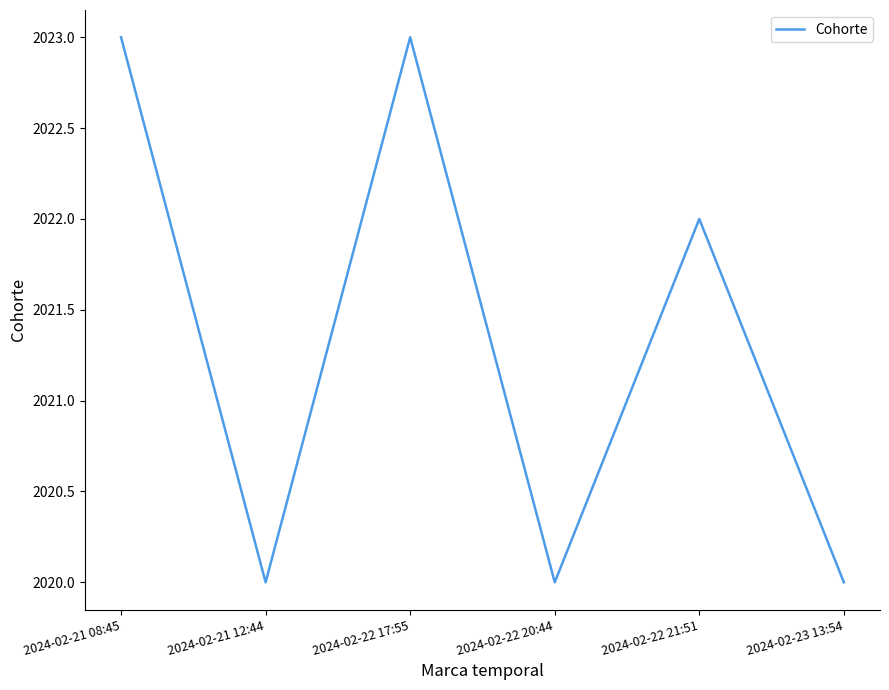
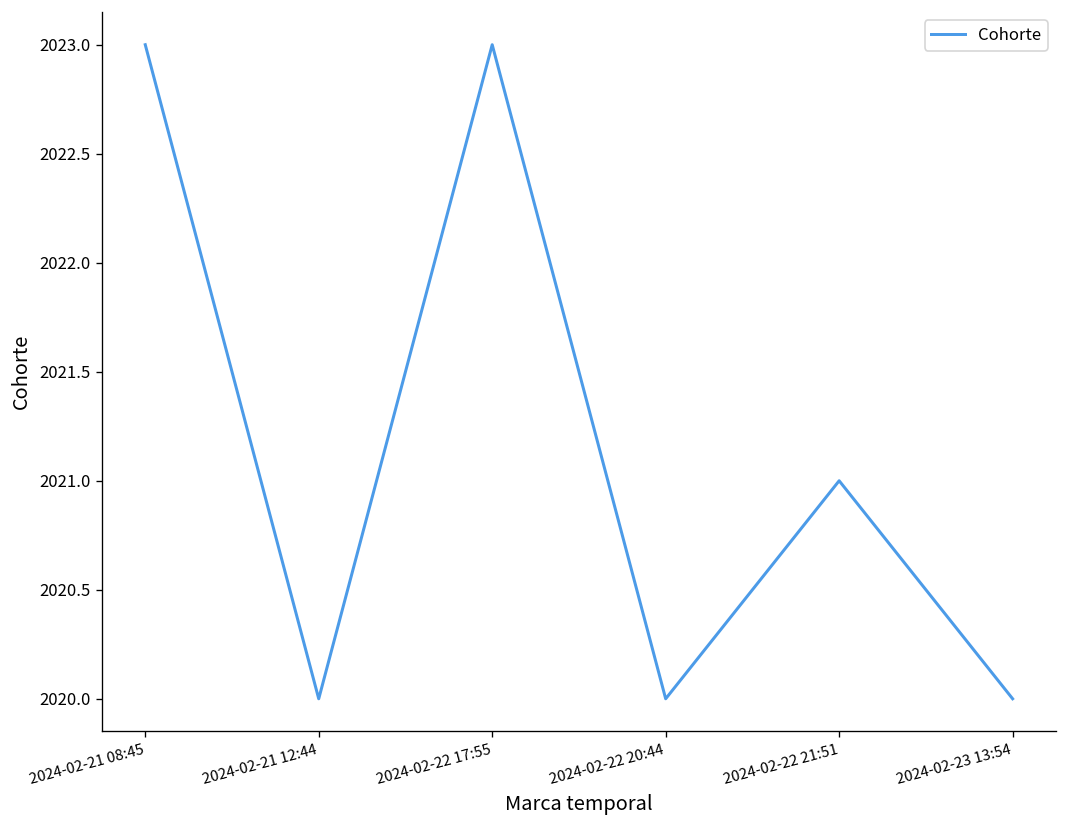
2024-02-22 21:51: 2022 -> 2021
